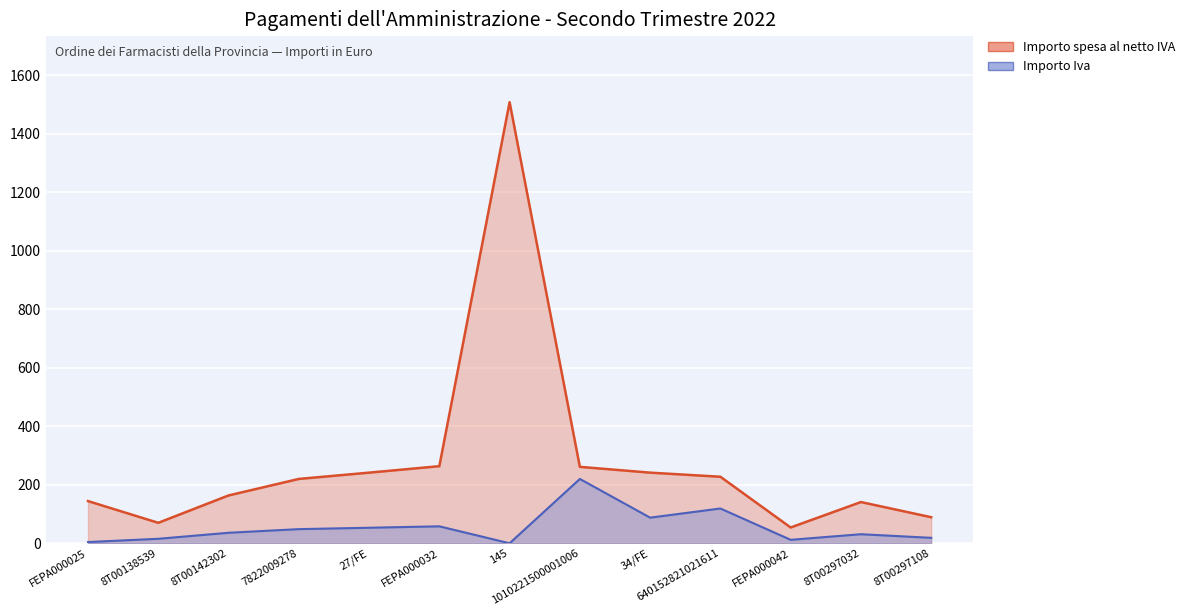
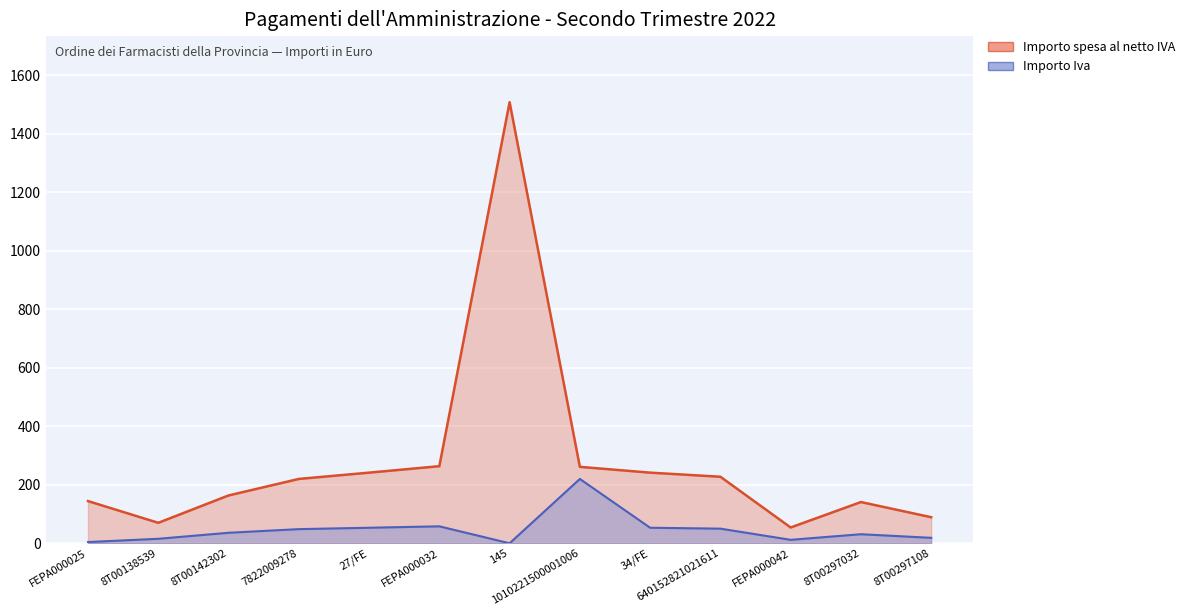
Importo Iva, 34/FE: 90 -> 50
Importo Iva, 640152821021611: 120 -> 50
